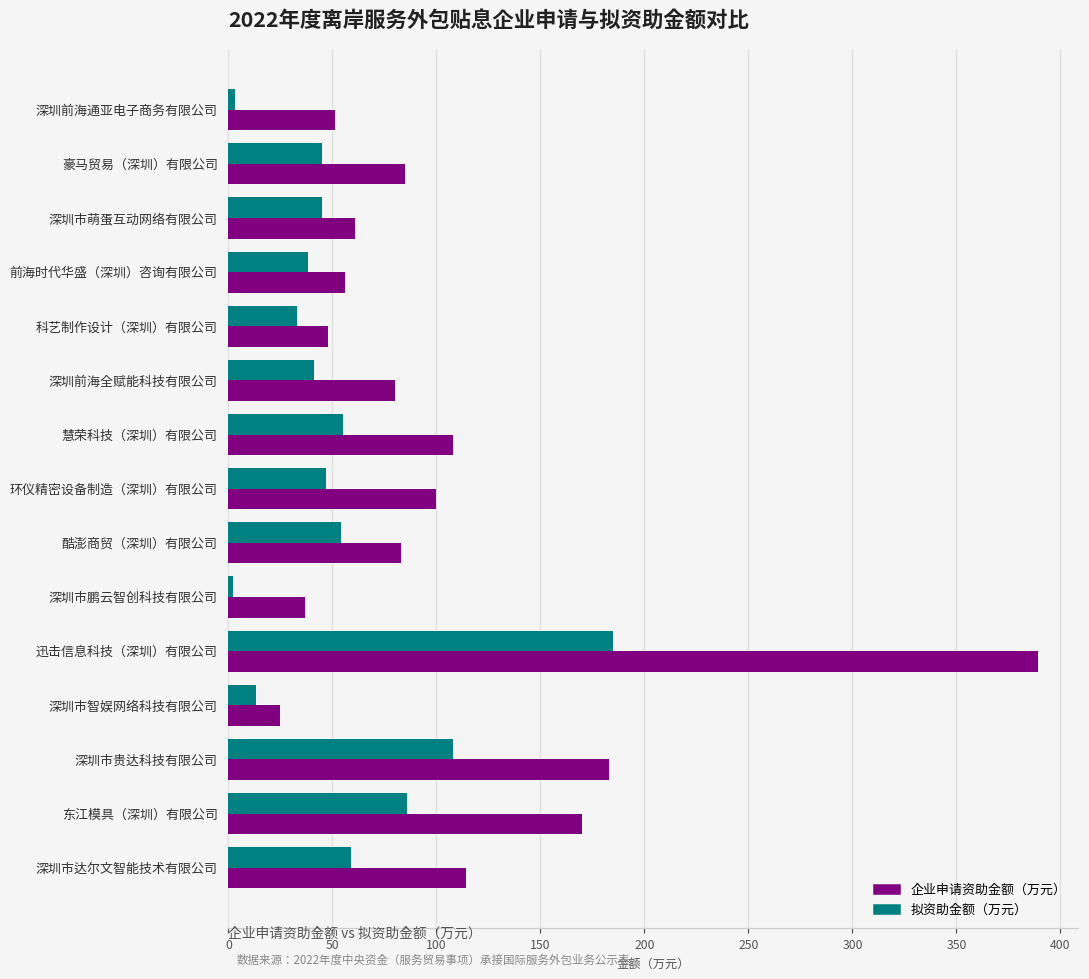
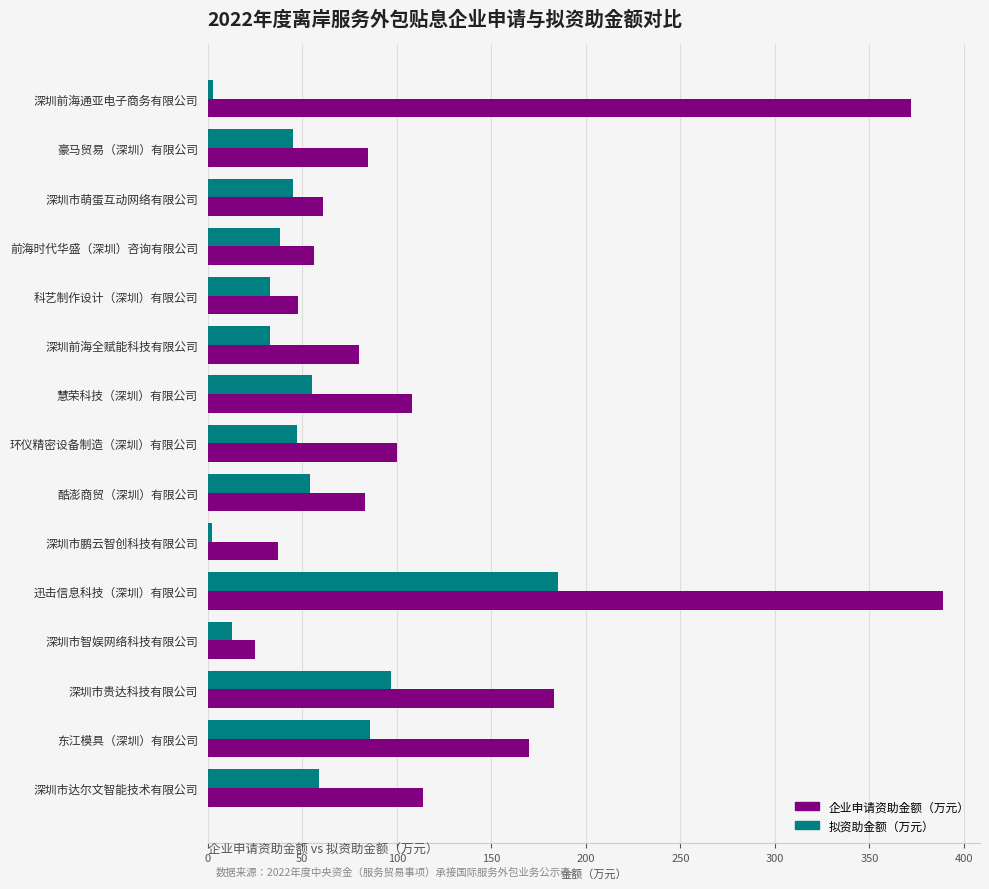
企业申请资助金额（万元）, 深圳前海通亚电子商务有限公司: 51 -> 372
拟资助金额（万元）, 深圳前海全赋能科技有限公司: 41 -> 33
拟资助金额（万元）, 深圳市贵达科技有限公司: 108 -> 97
